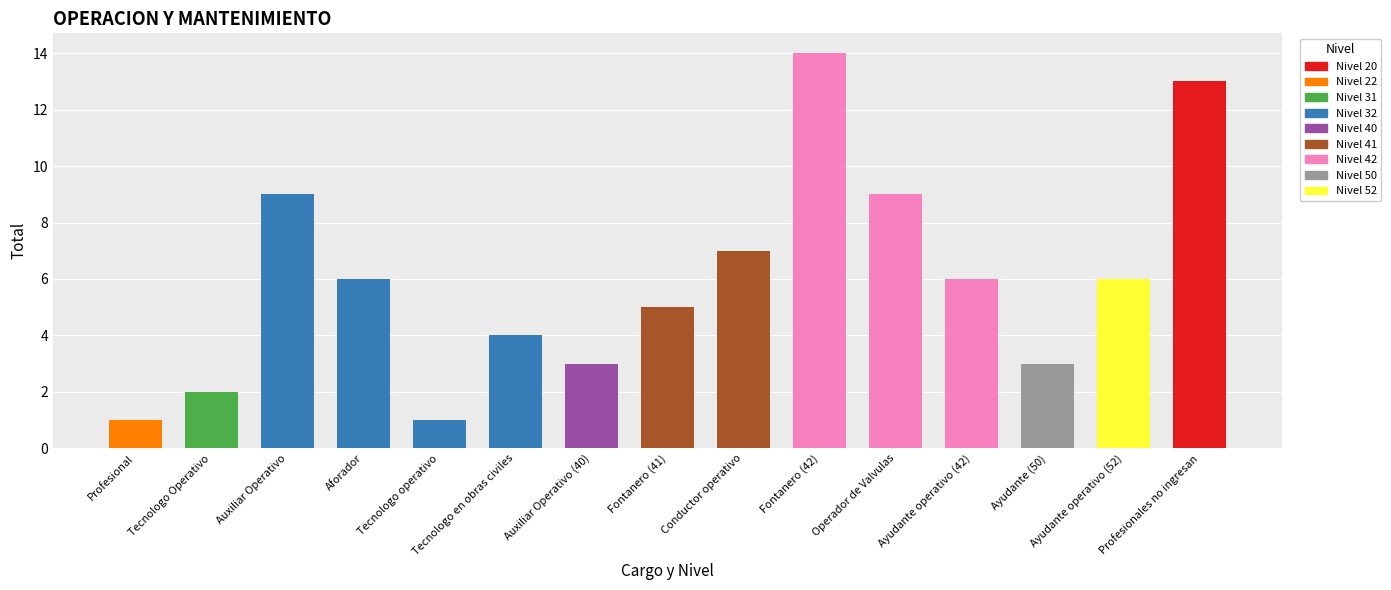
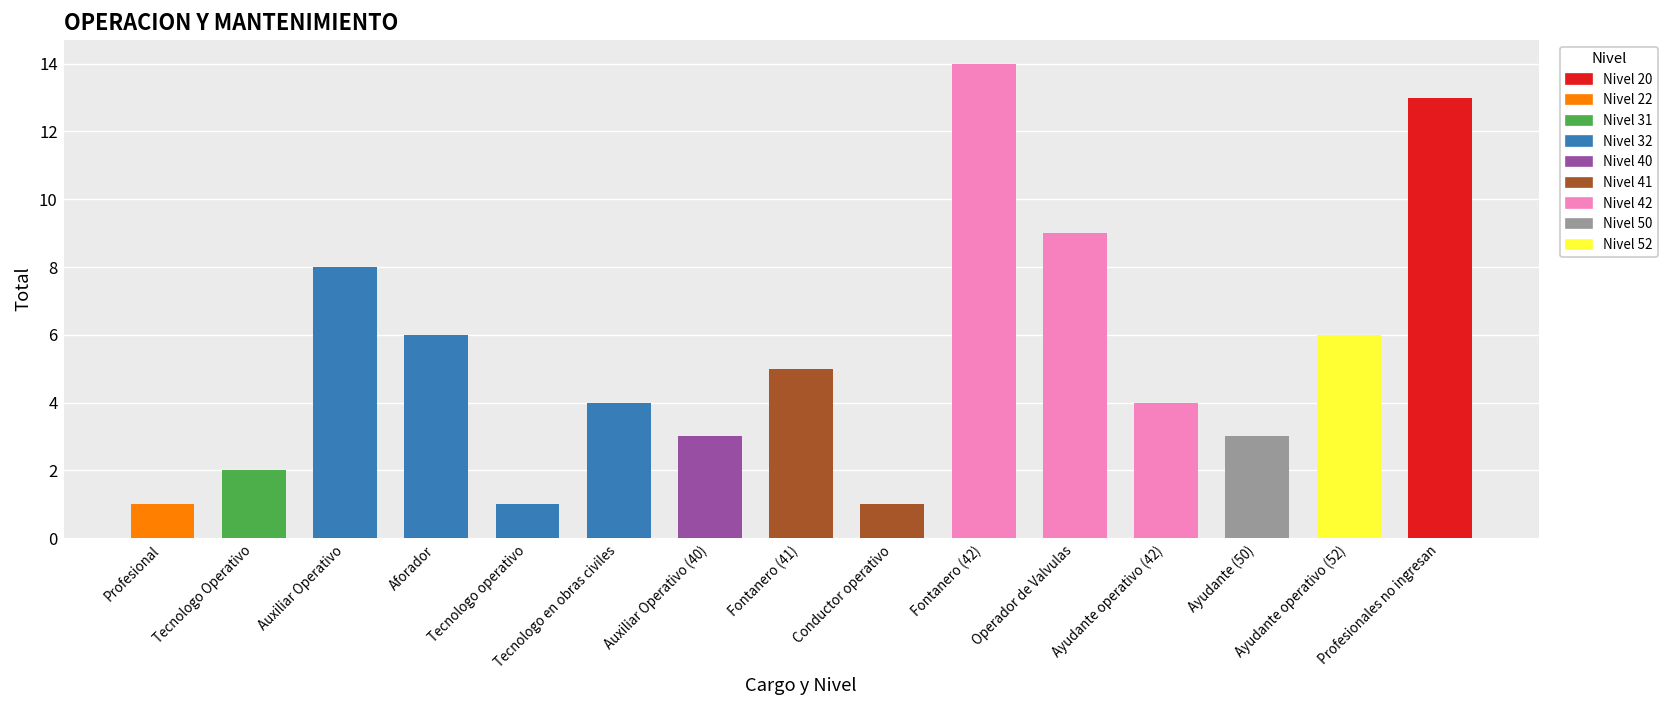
Auxiliar Operativo: 9 -> 8
Conductor operativo: 7 -> 1
Ayudante operativo (42): 6 -> 4
